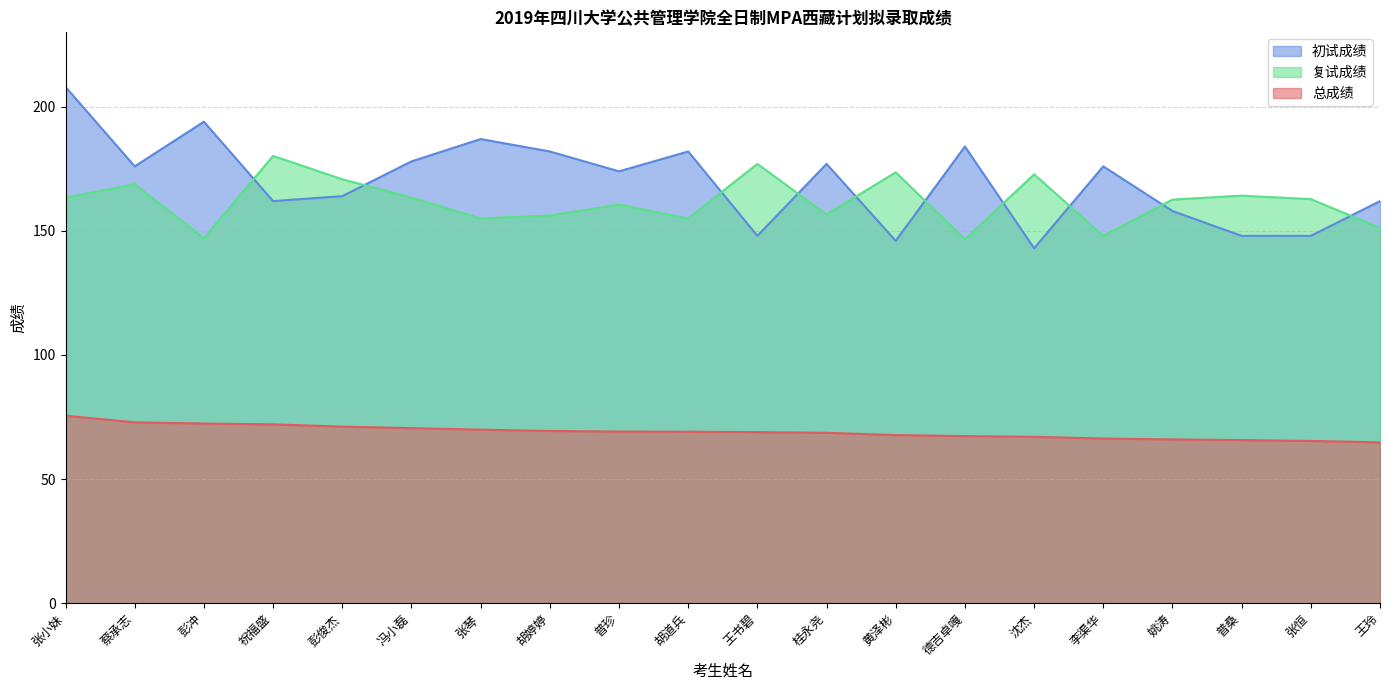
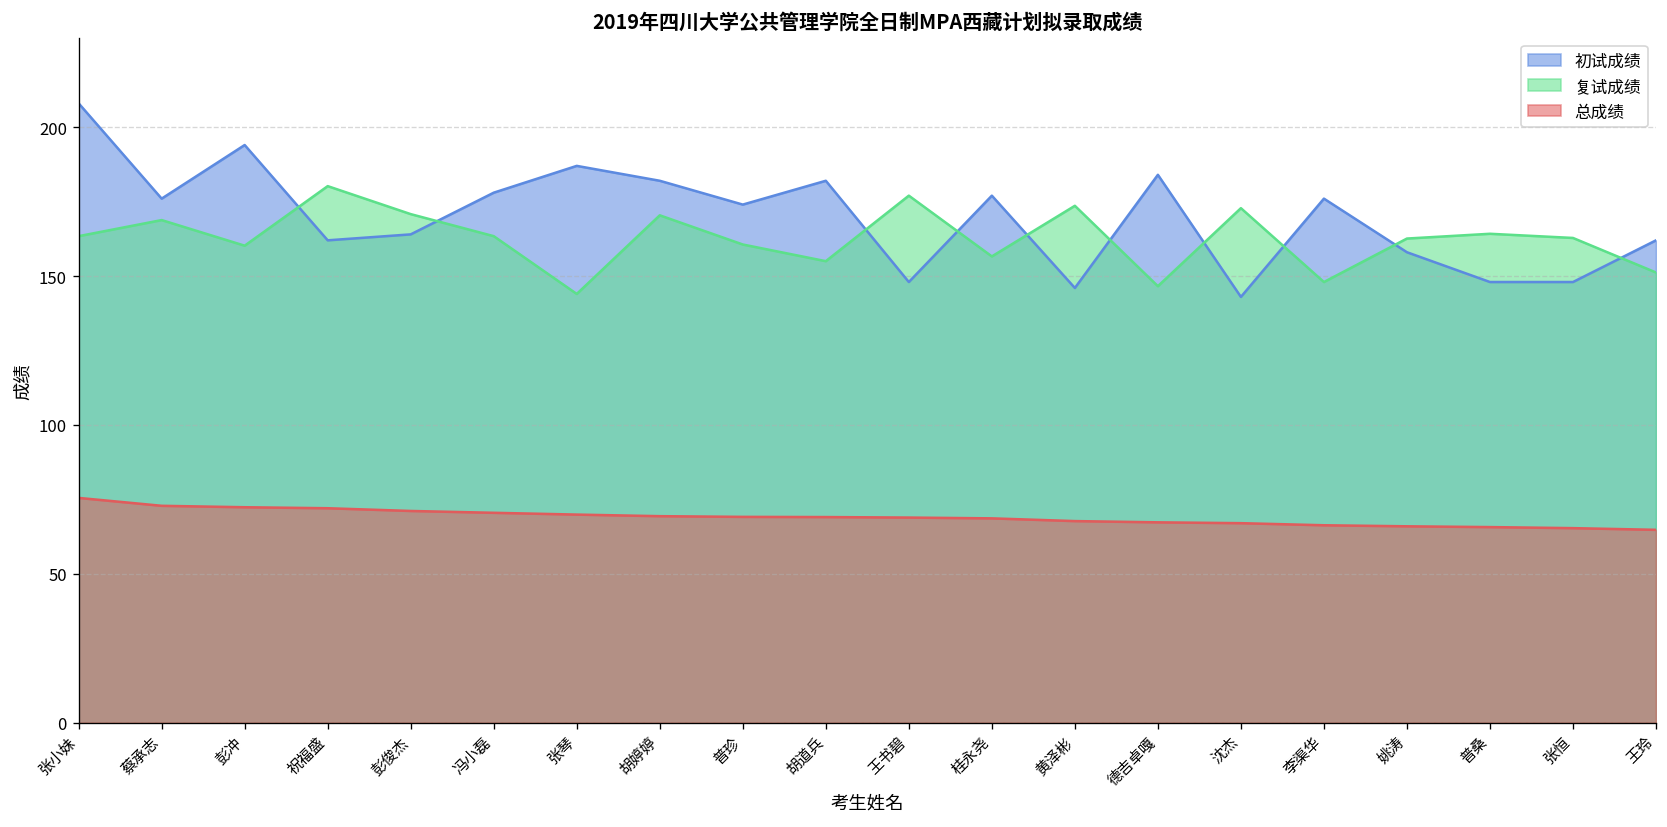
复试成绩, 彭冲: 147 -> 160
复试成绩, 张琴: 155 -> 144
复试成绩, 胡婷婷: 156 -> 170
